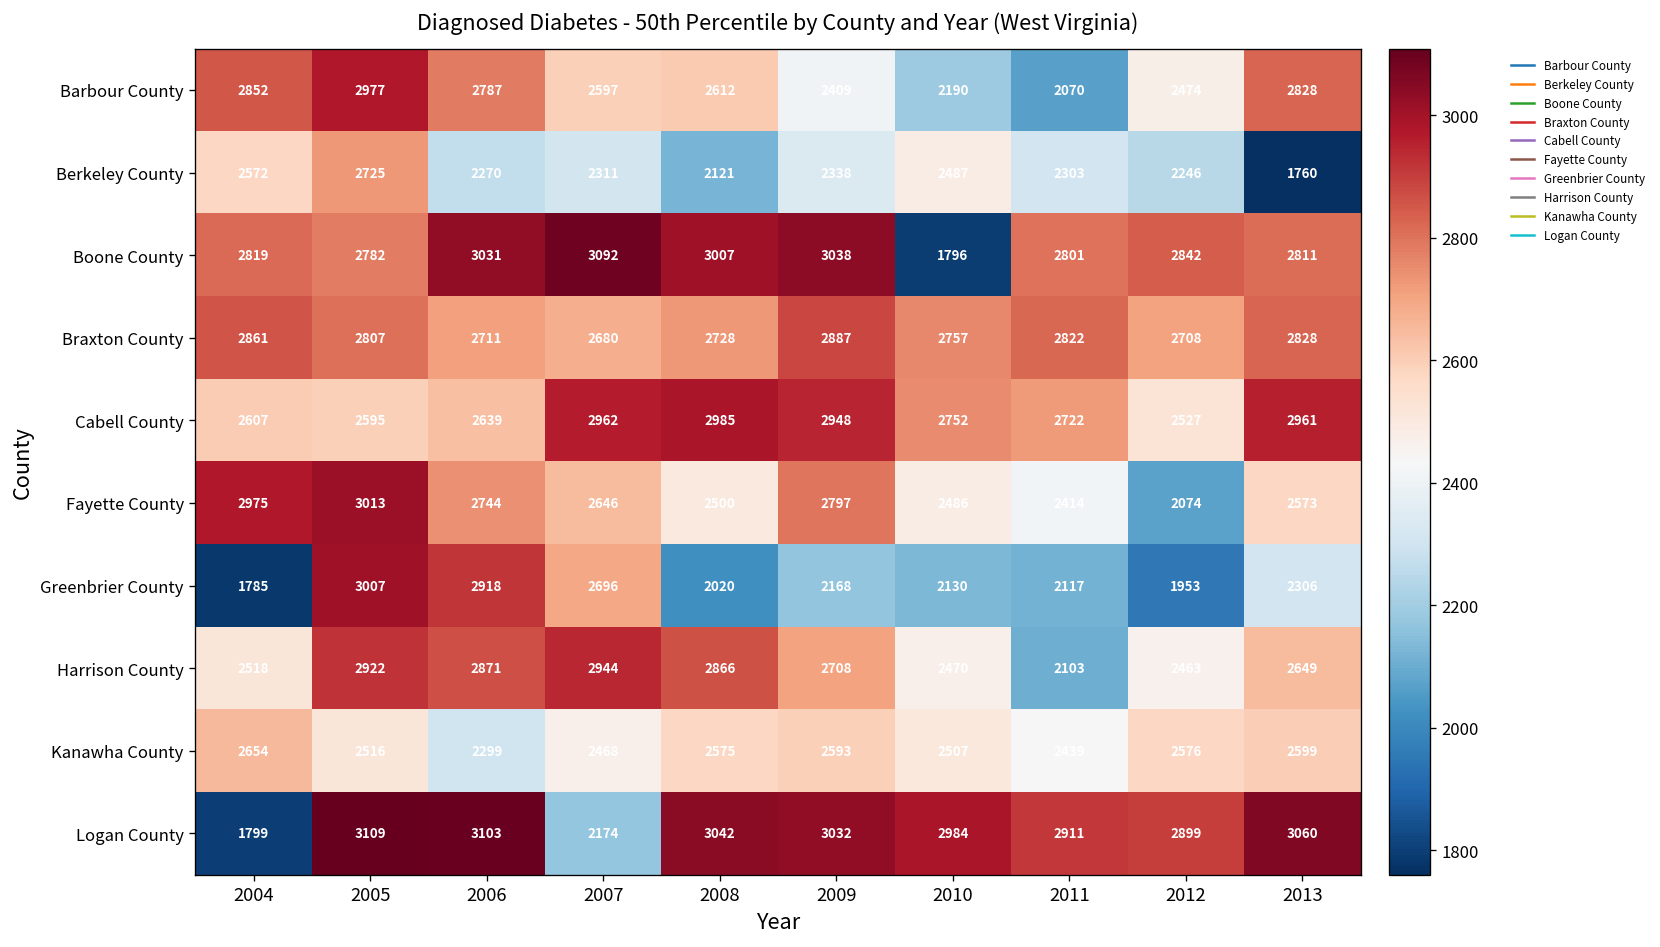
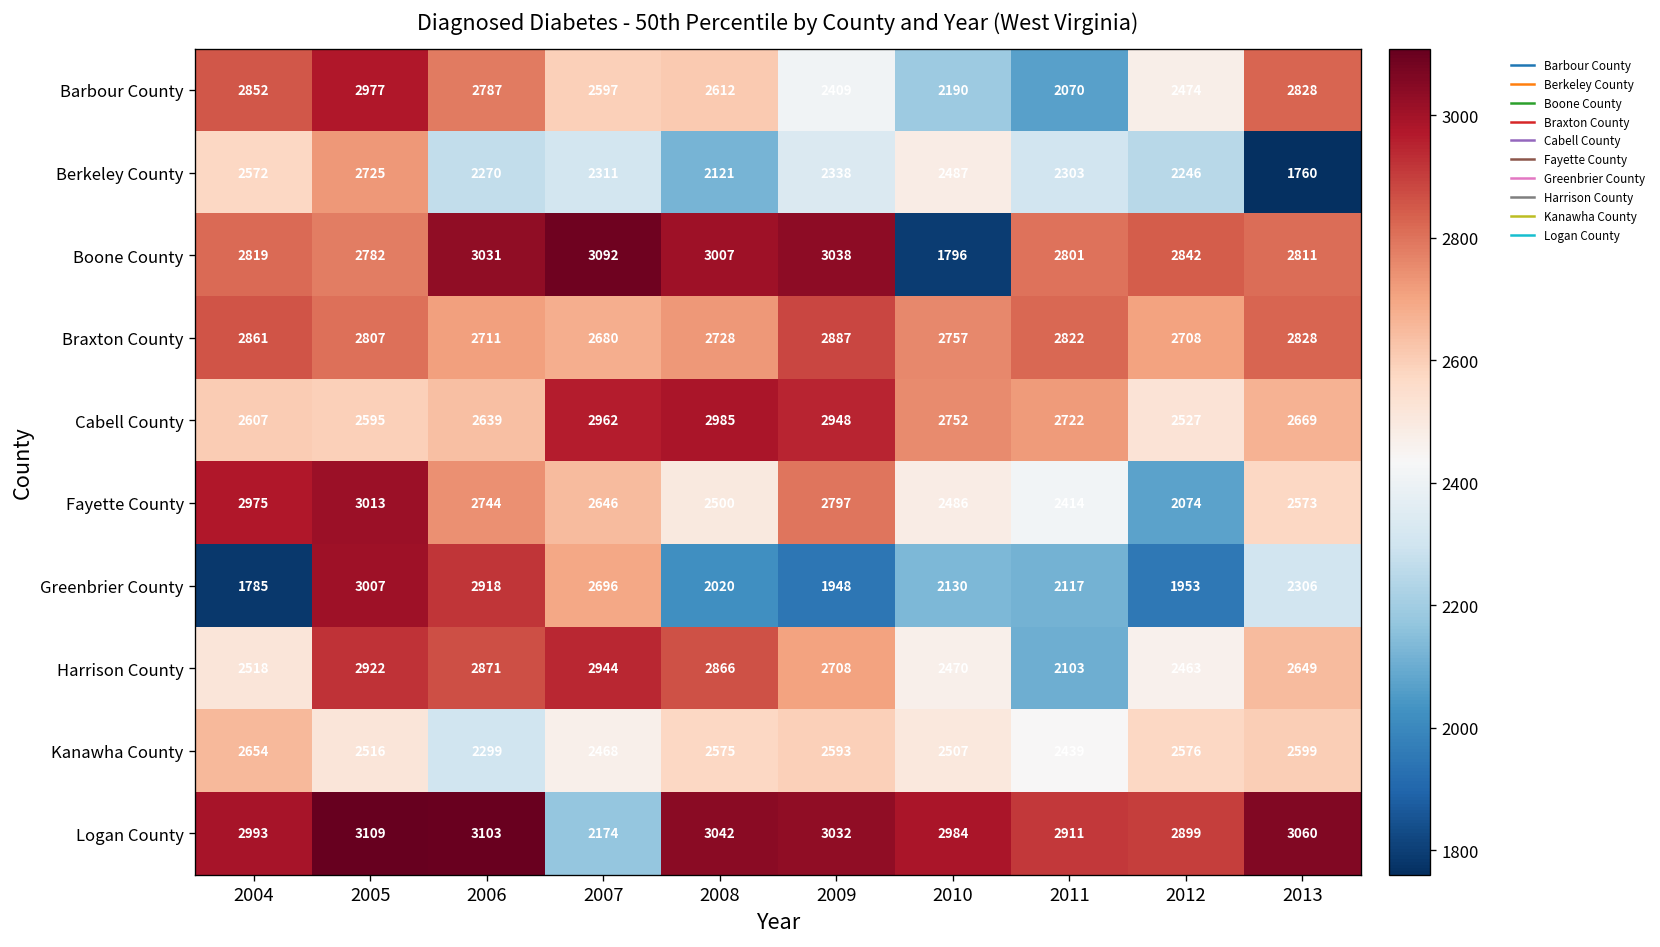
Cabell County, 2013: 2961 -> 2669
Greenbrier County, 2009: 2168 -> 1948
Logan County, 2004: 1799 -> 2993
